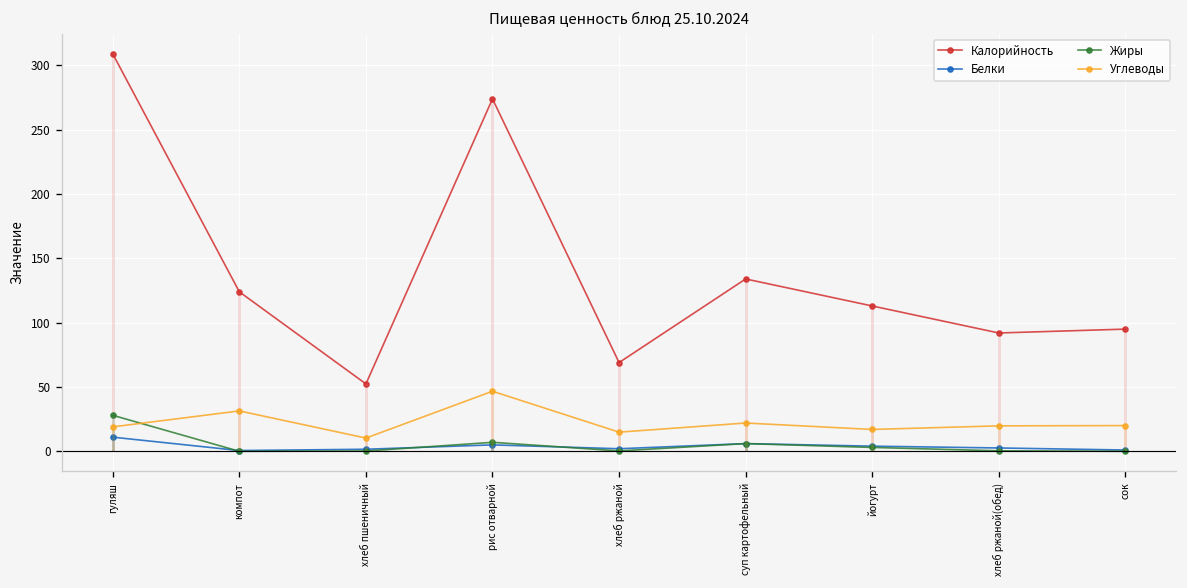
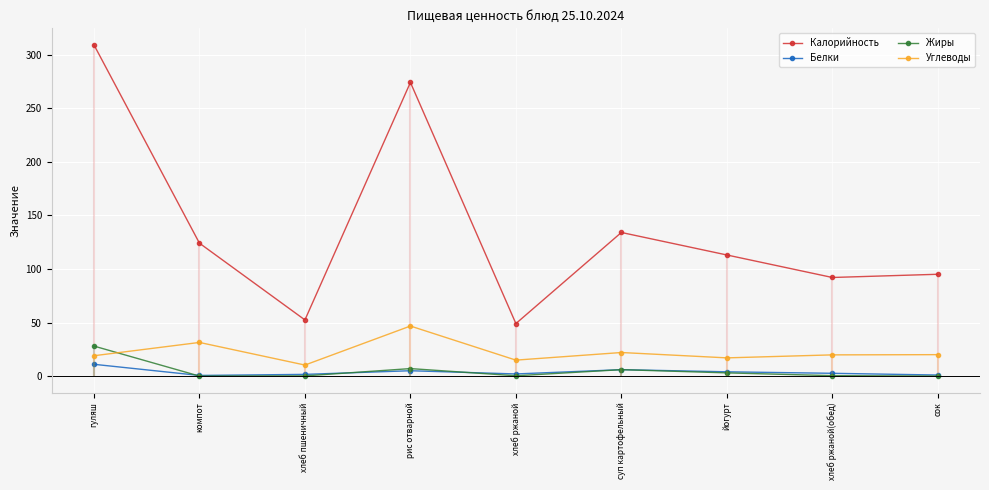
Калорийность, хлеб ржаной: 69 -> 49
